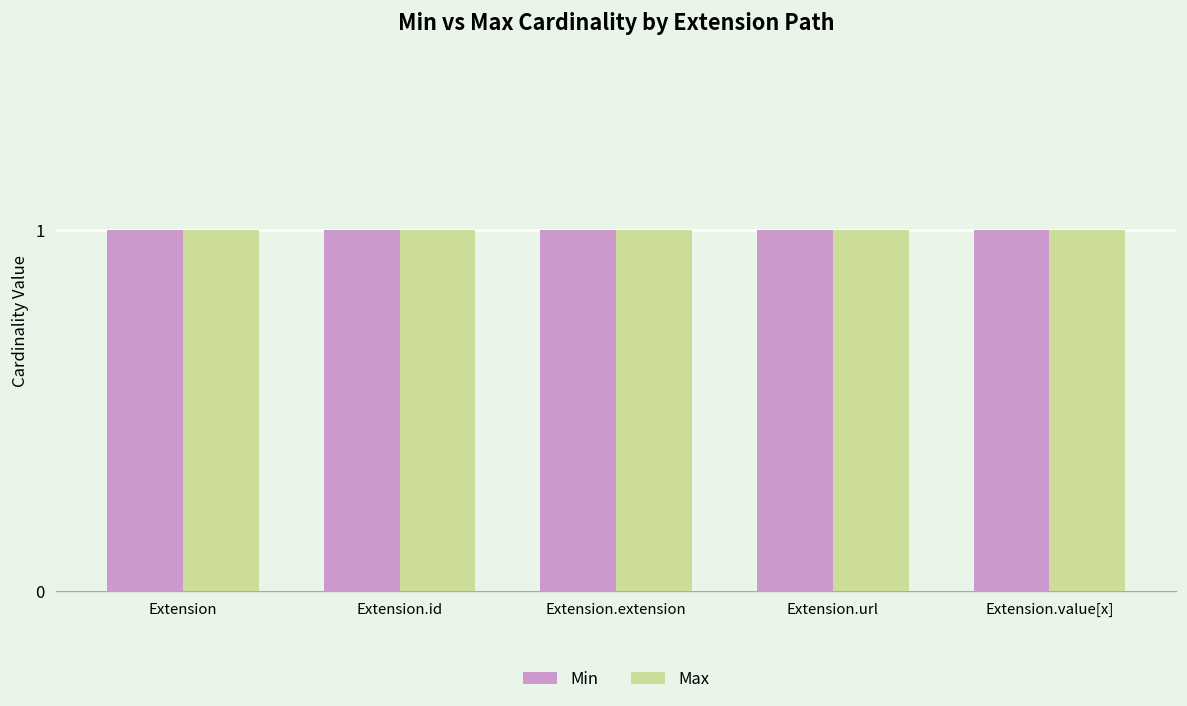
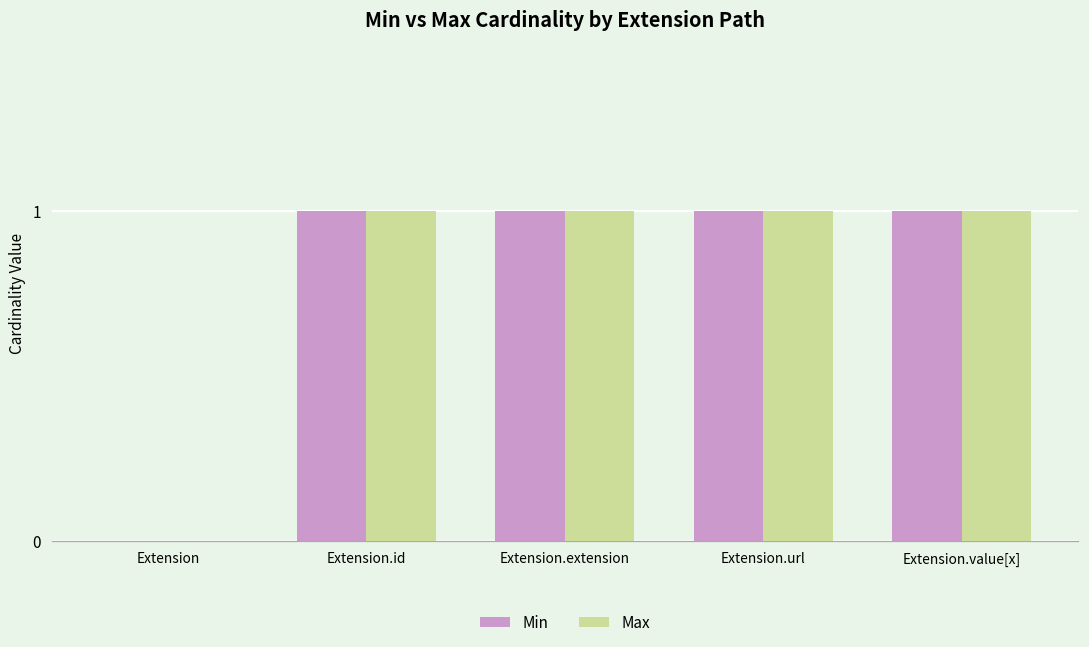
Min, Extension: 1 -> 0
Max, Extension: 1 -> 0
